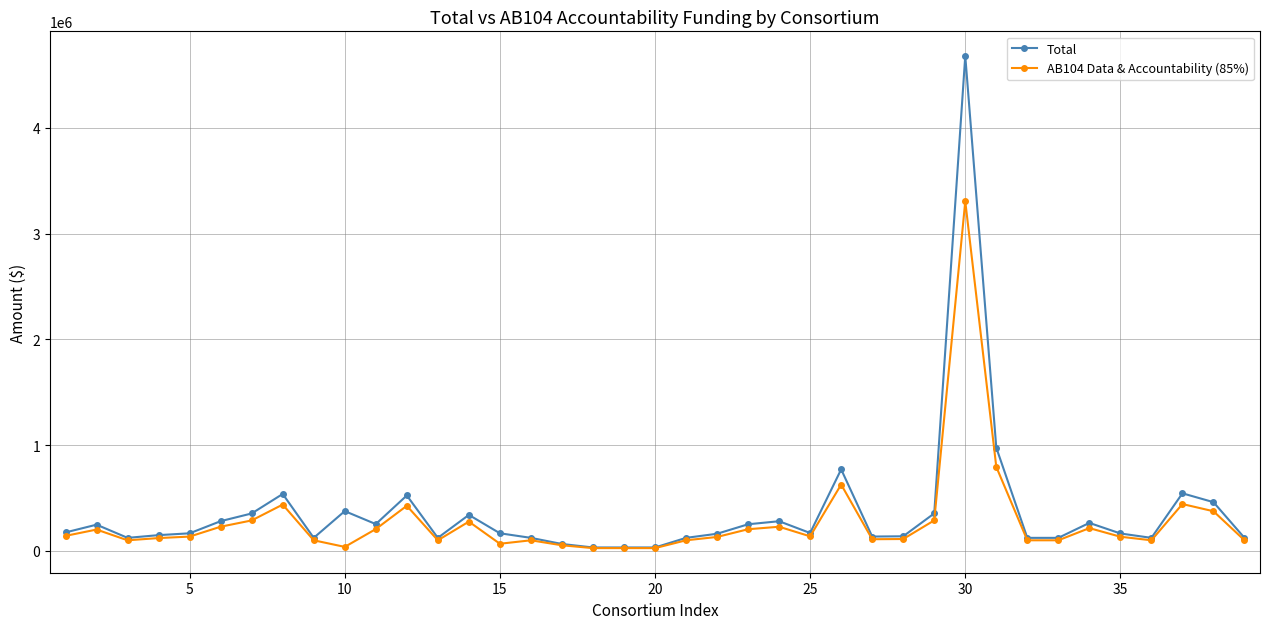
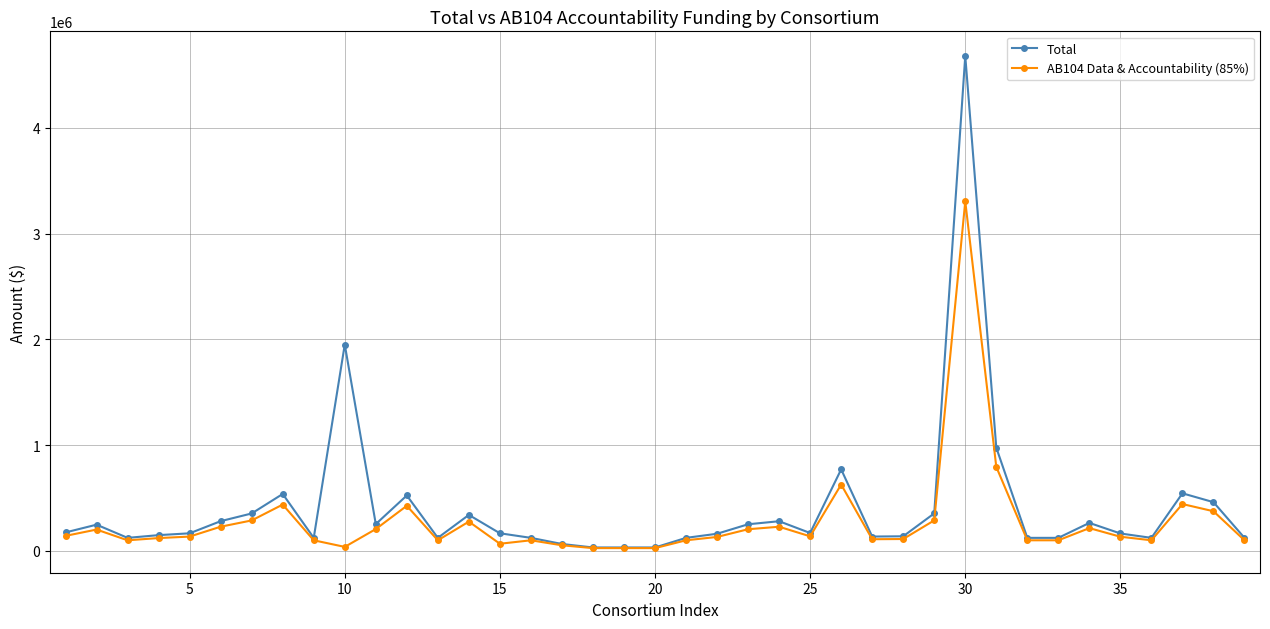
Total, 10: 380000 -> 1950000
